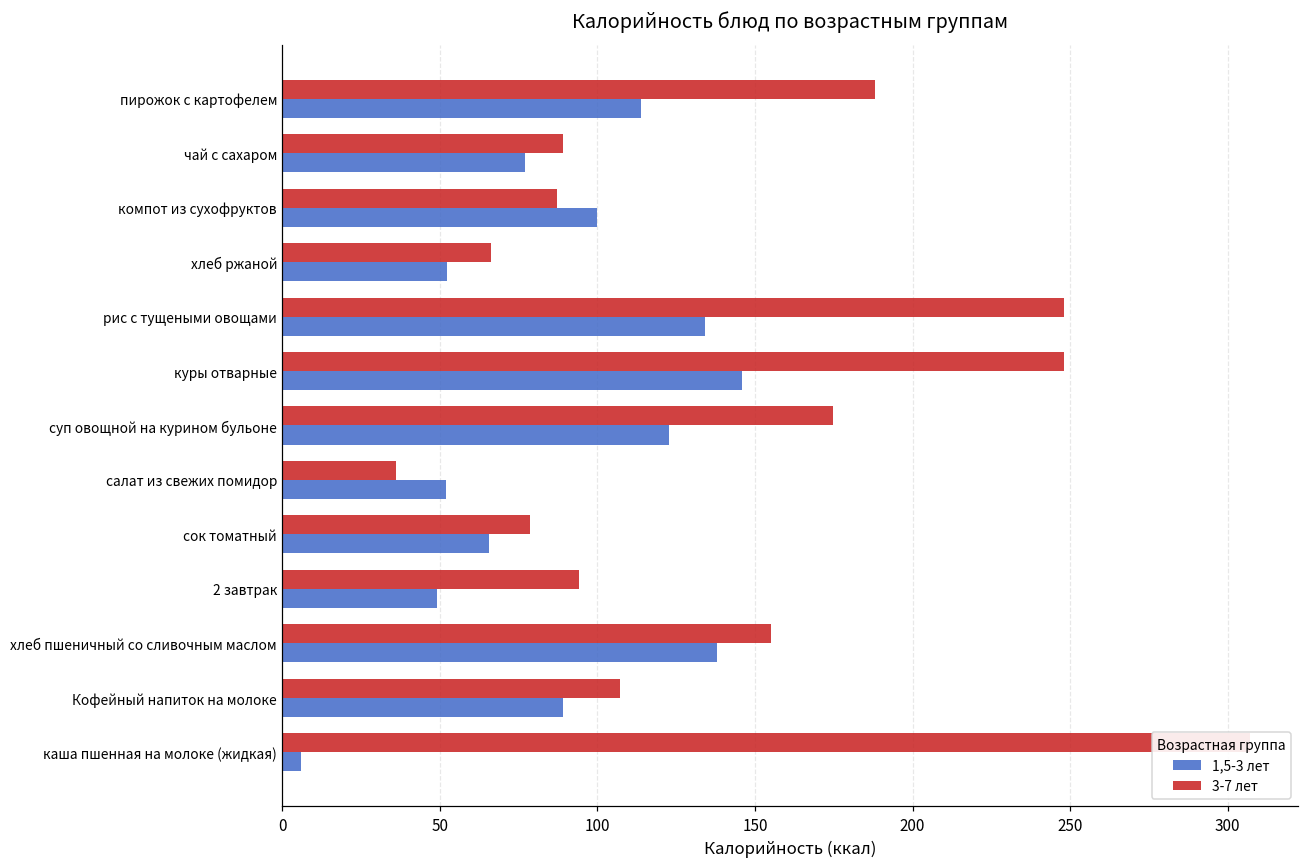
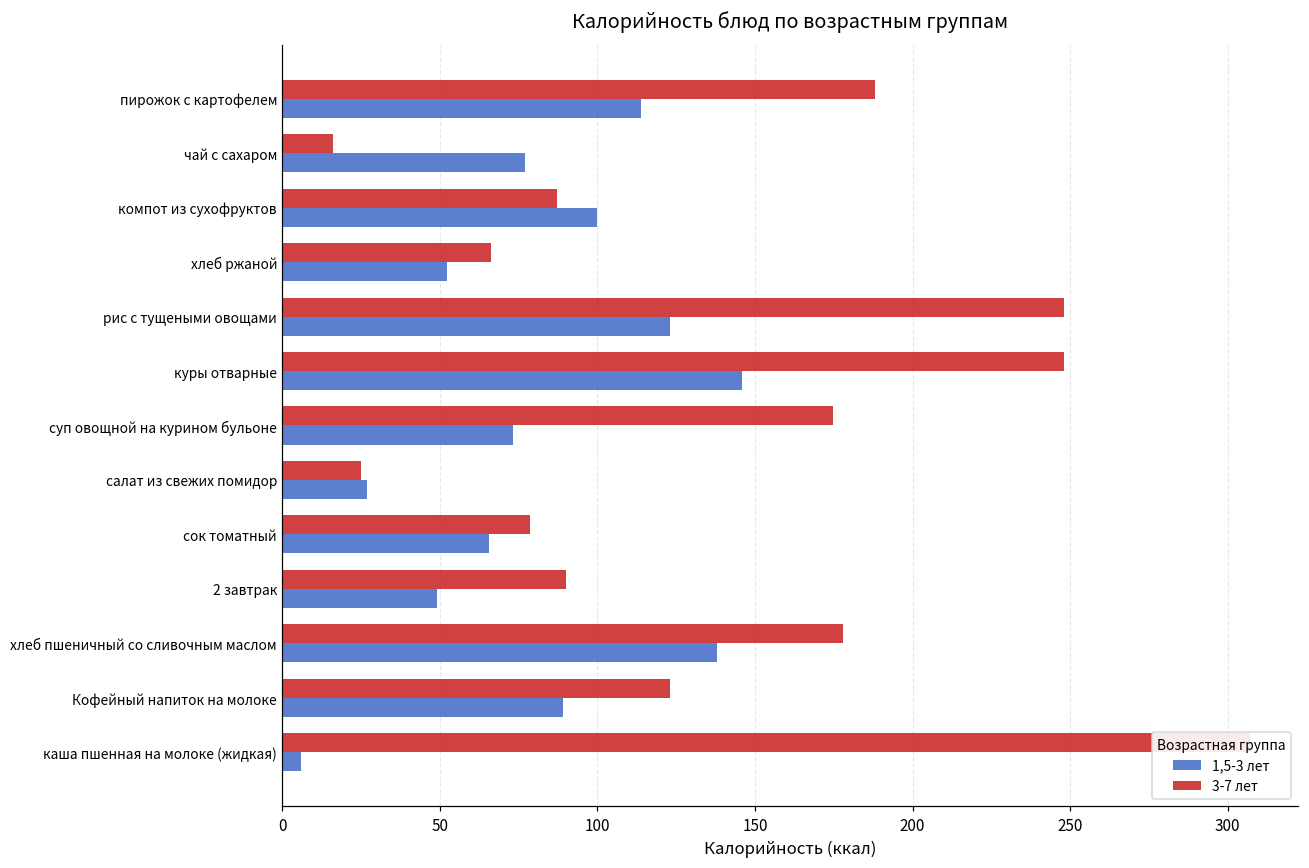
3-7 лет, чай с сахаром: 89 -> 16
1,5-3 лет, рис с тущеными овощами: 134 -> 123
1,5-3 лет, суп овощной на курином бульоне: 123 -> 73
3-7 лет, салат из свежих помидор: 36 -> 25
1,5-3 лет, салат из свежих помидор: 52 -> 27
3-7 лет, 2 завтрак: 94 -> 90
3-7 лет, хлеб пшеничный со сливочным маслом: 155 -> 178
3-7 лет, Кофейный напиток на молоке: 107 -> 123
